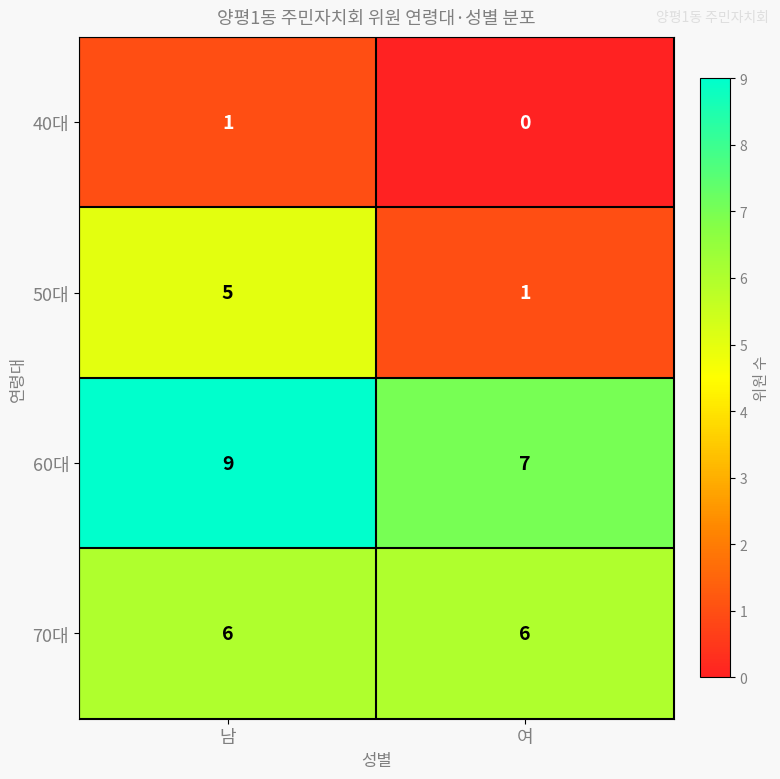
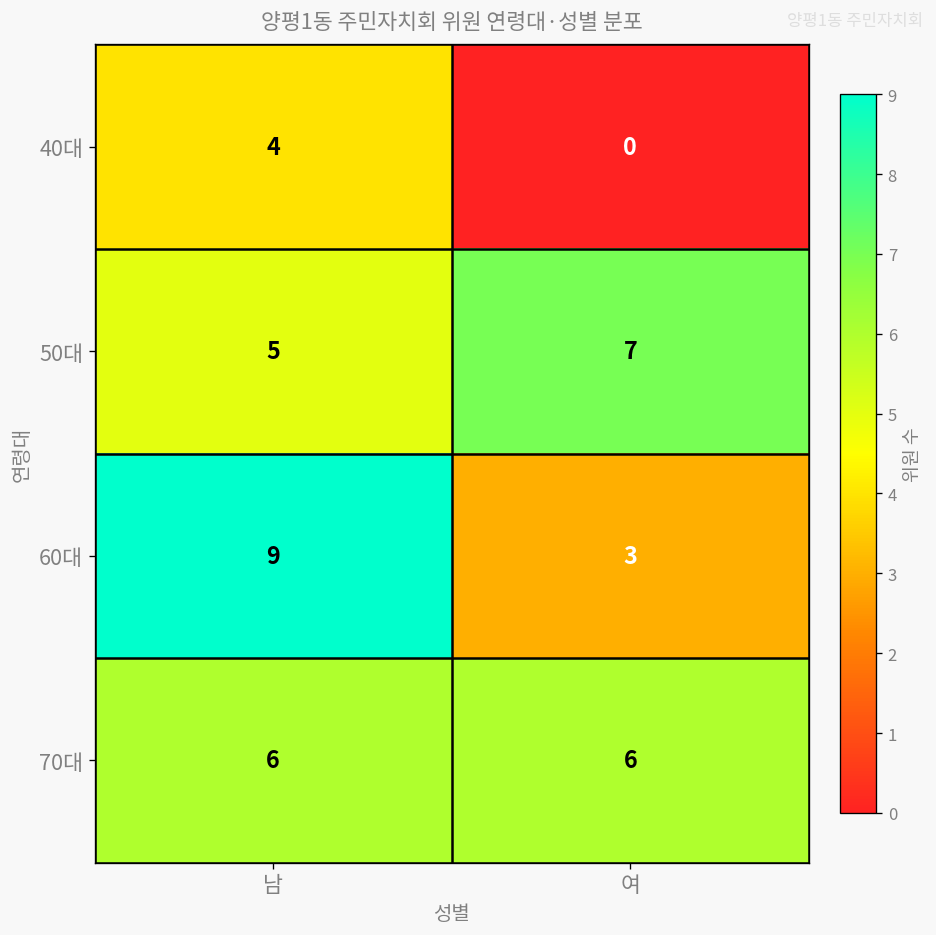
40대, 남: 1 -> 4
50대, 여: 1 -> 7
60대, 여: 7 -> 3
